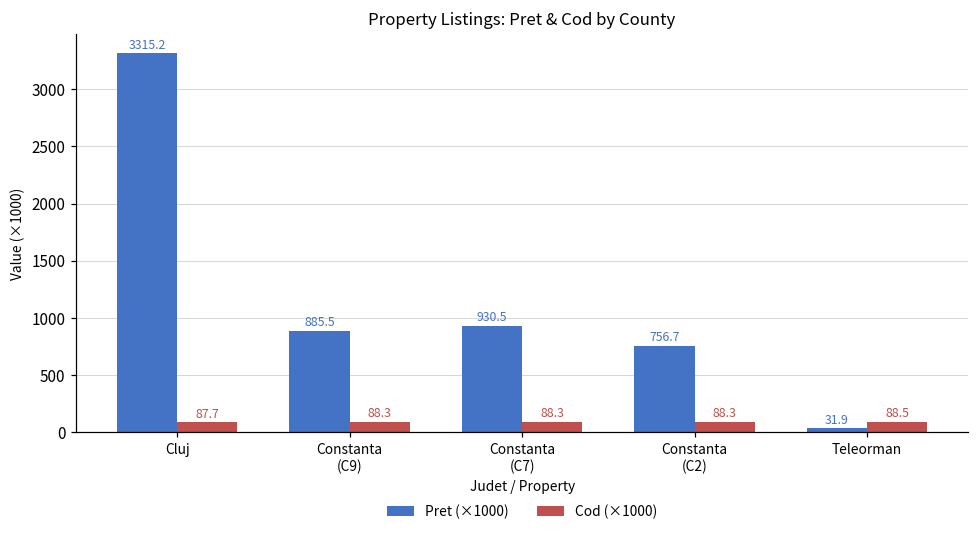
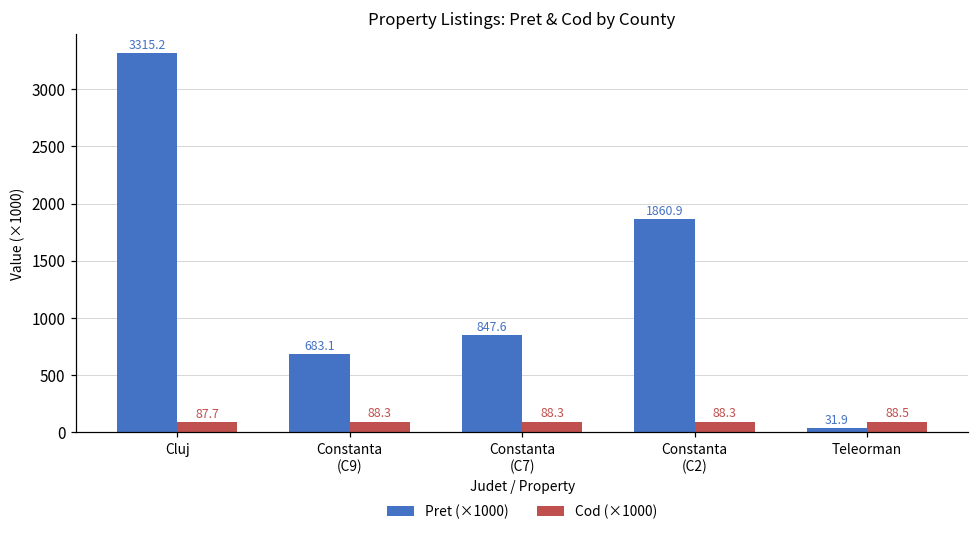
Pret (×1000), Constanta (C9): 885.5 -> 683.1
Pret (×1000), Constanta (C7): 930.5 -> 847.6
Pret (×1000), Constanta (C2): 756.7 -> 1860.9
